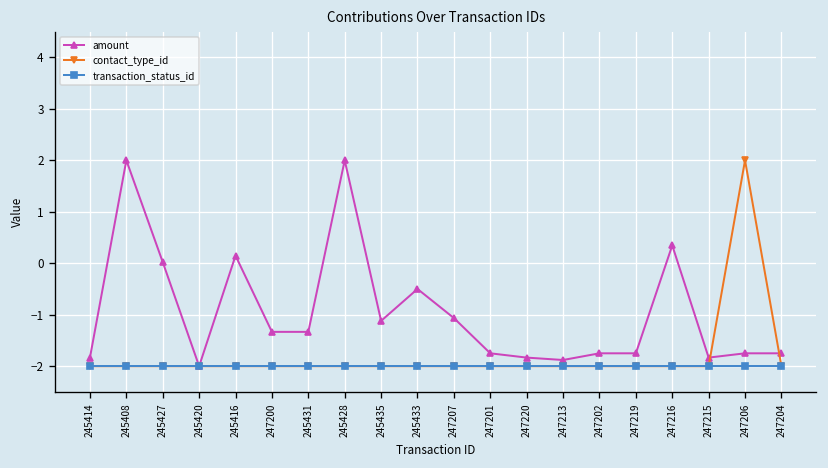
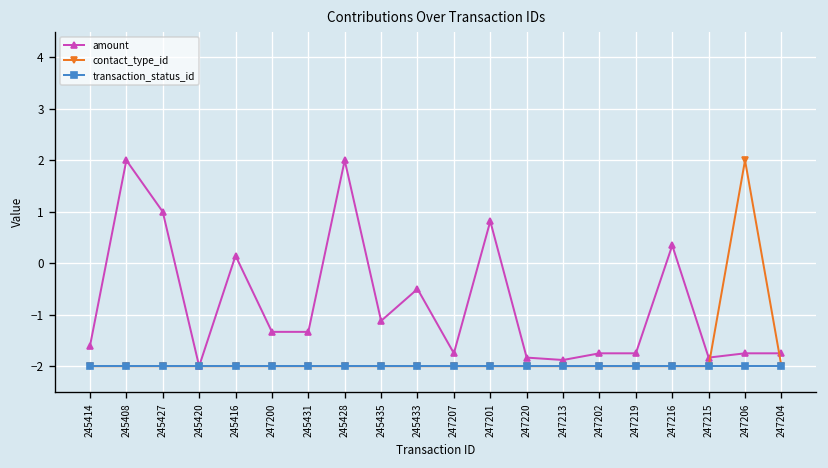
amount, 245414: -1.8 -> -1.6
amount, 245427: 0.0 -> 1.0
amount, 247207: -1.1 -> -1.8
amount, 247201: -1.8 -> 0.8
